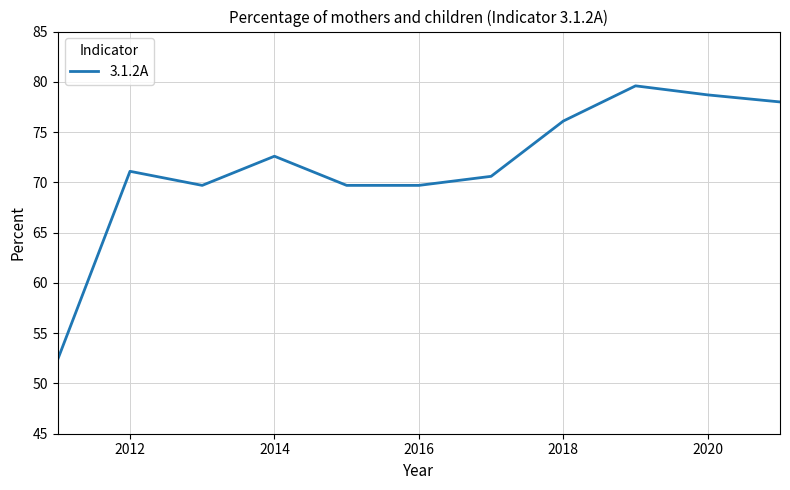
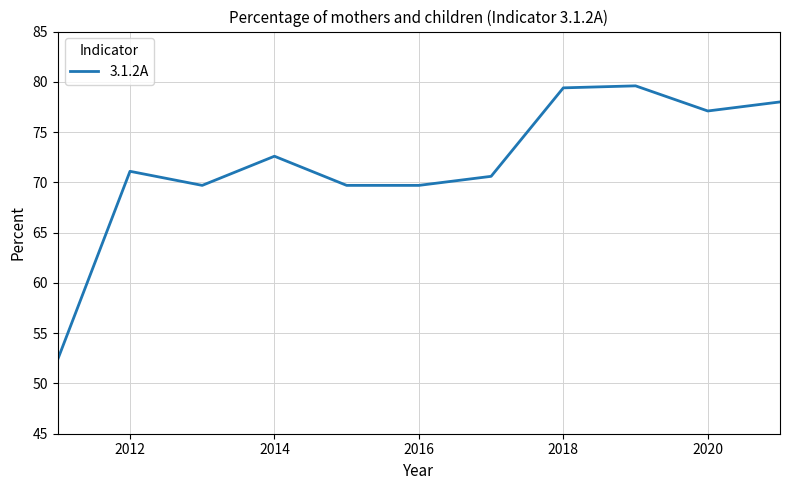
2018: 76.1 -> 79.4
2020: 78.7 -> 77.1
